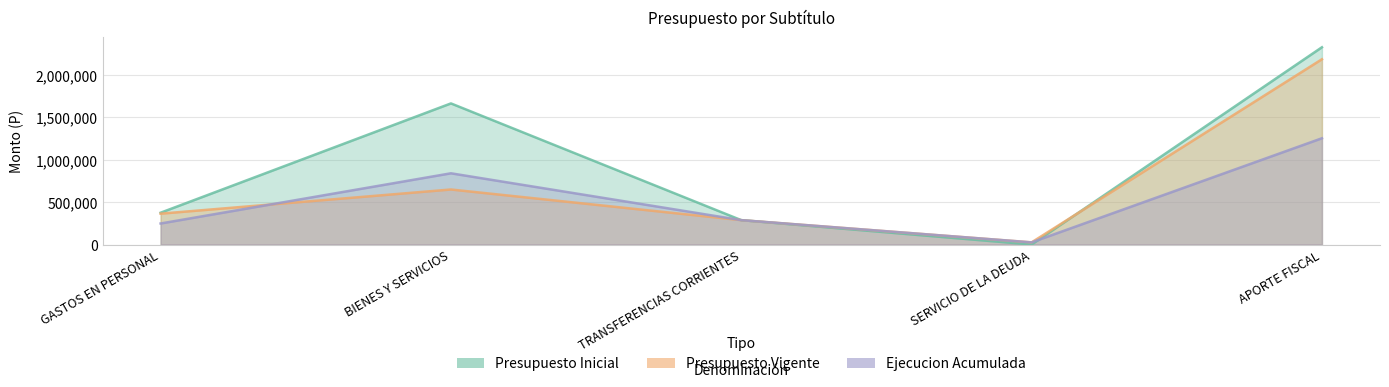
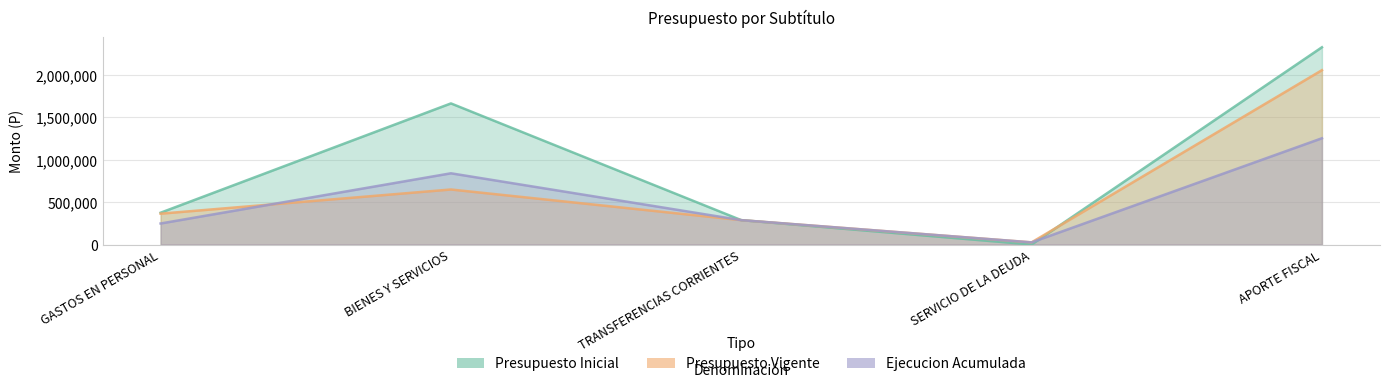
Presupuesto Vigente, APORTE FISCAL: 2,200,000 -> 2,100,000
